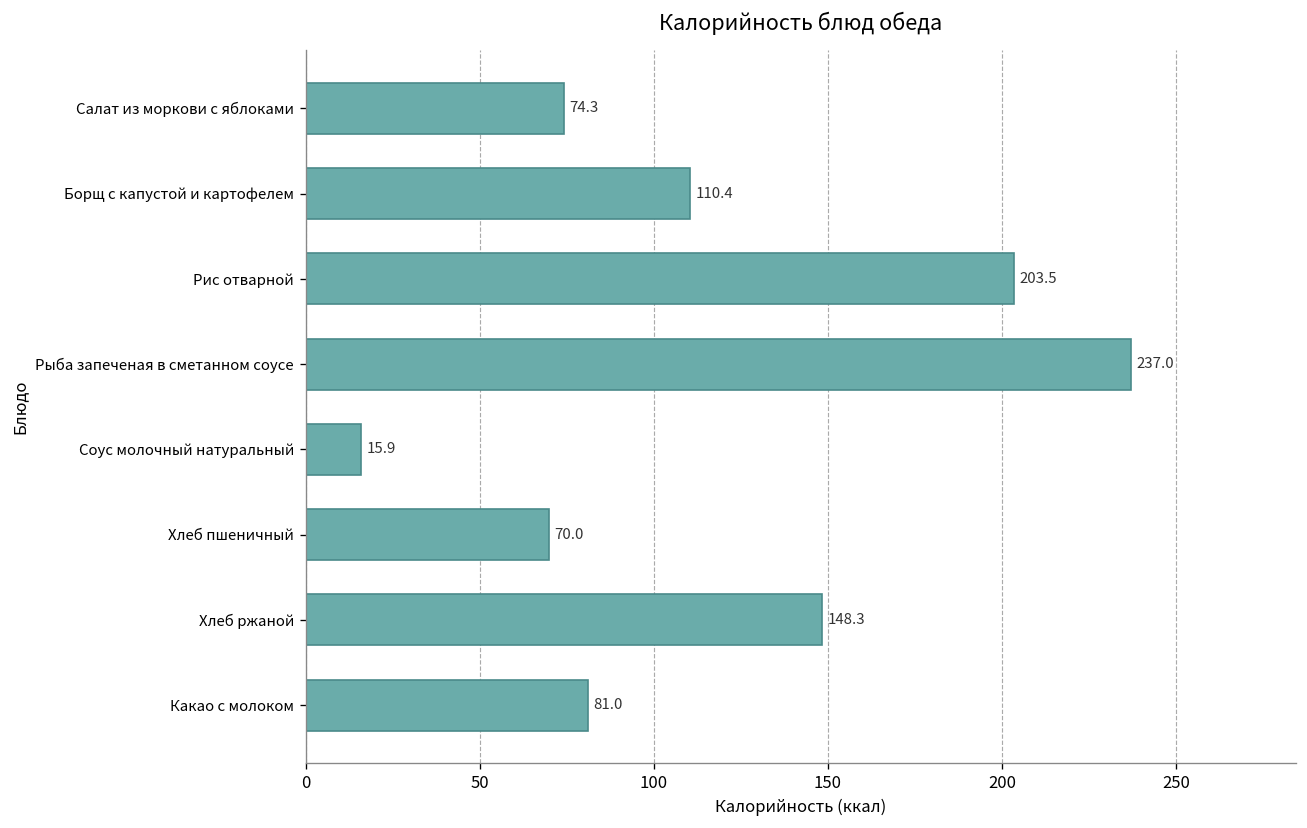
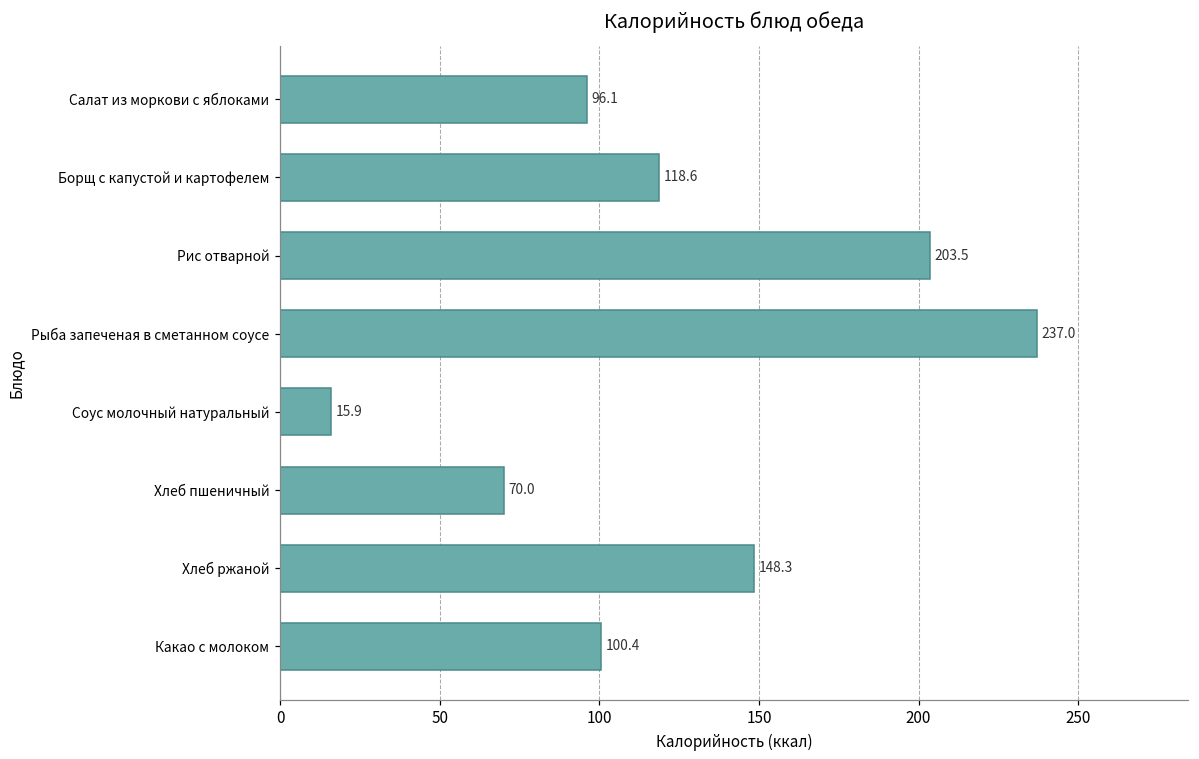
Салат из моркови с яблоками: 74.3 -> 96.1
Борщ с капустой и картофелем: 110.4 -> 118.6
Какао с молоком: 81.0 -> 100.4
